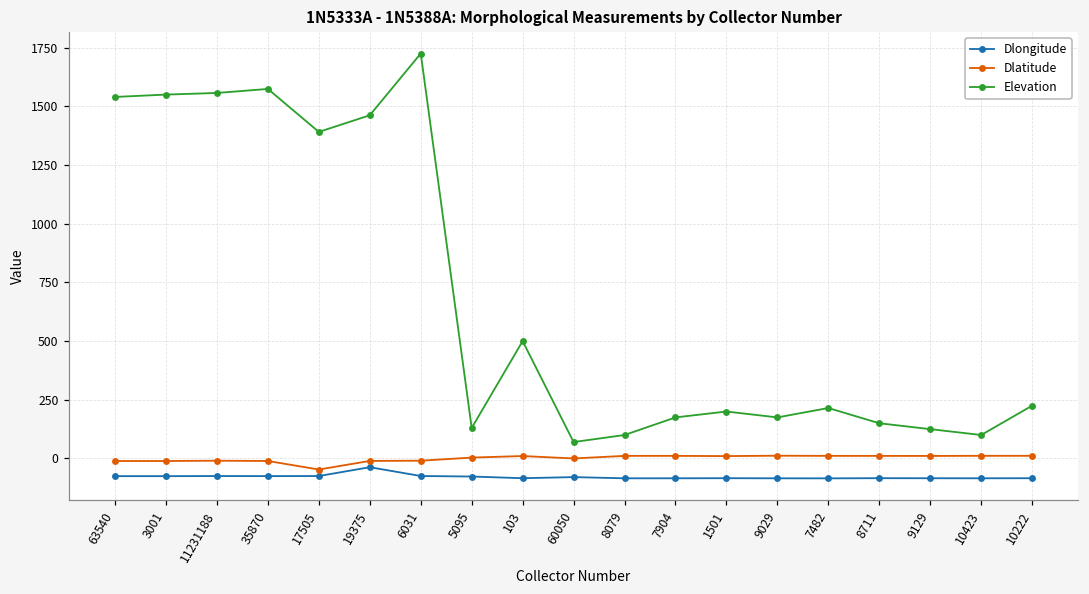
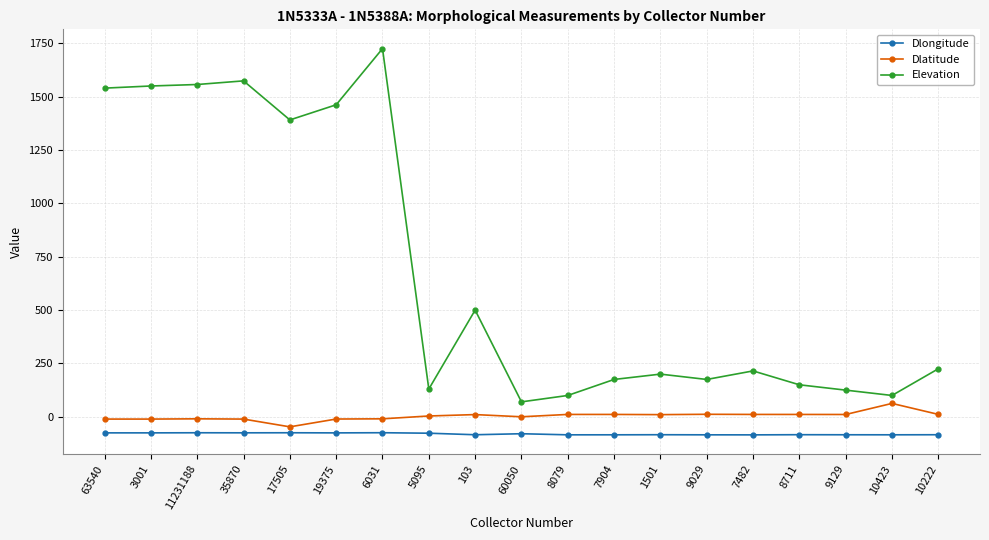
Dlongitude, 19375: -40 -> -80
Dlatitude, 10423: 10 -> 60
